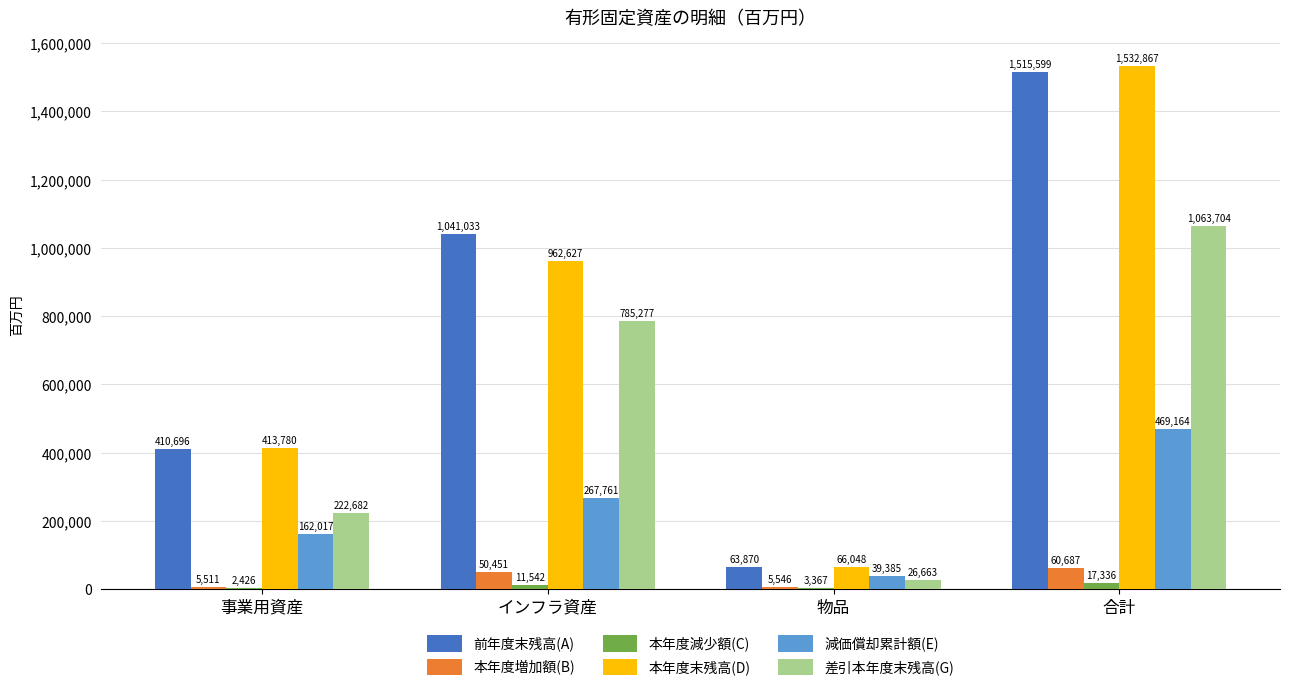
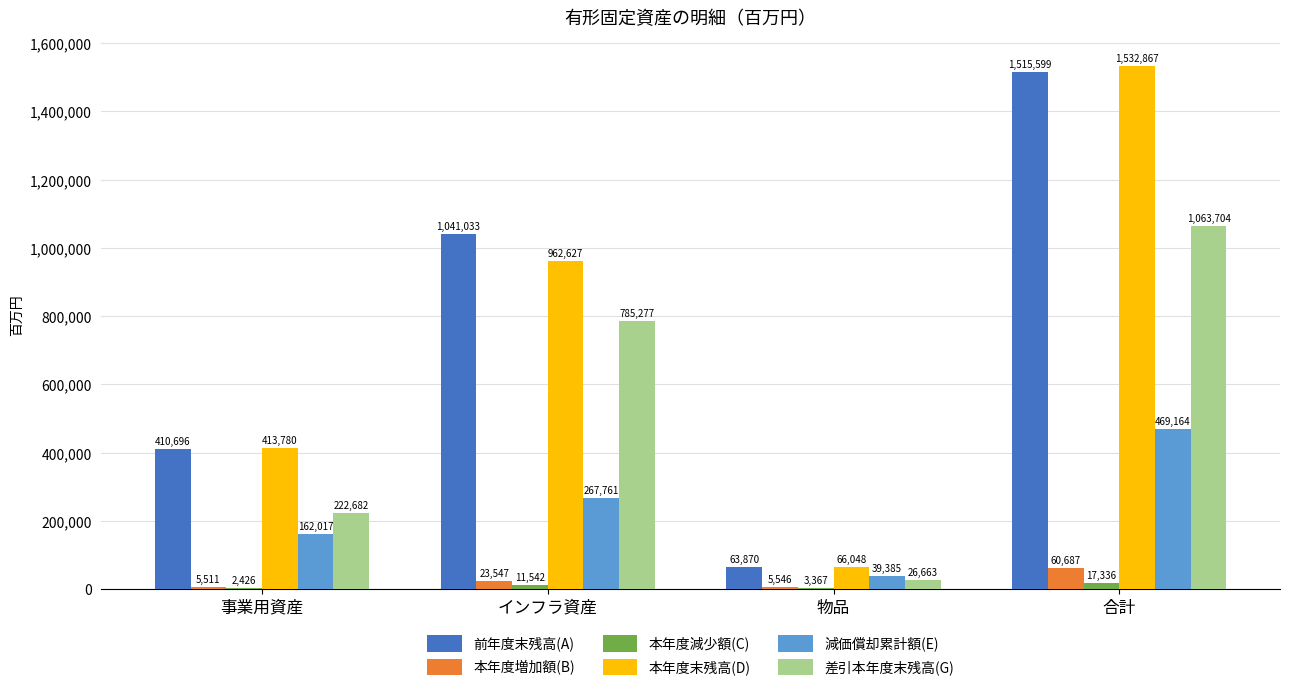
本年度増加額(B), インフラ資産: 50,451 -> 23,547
